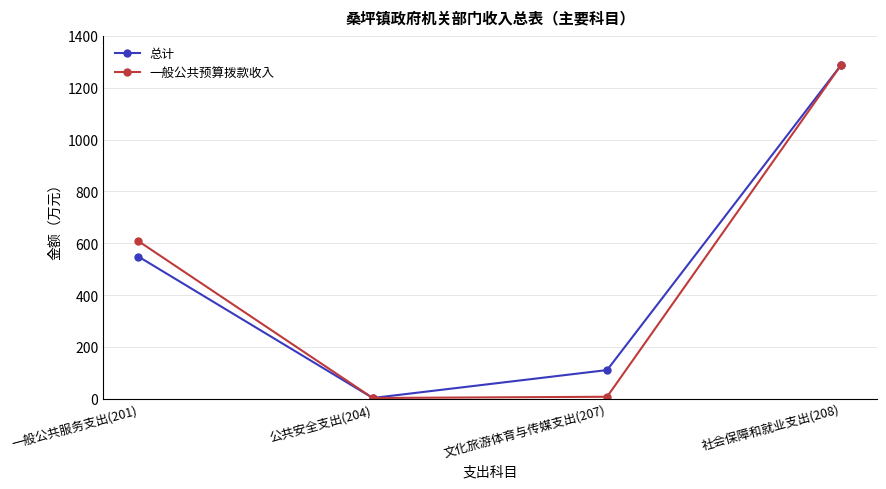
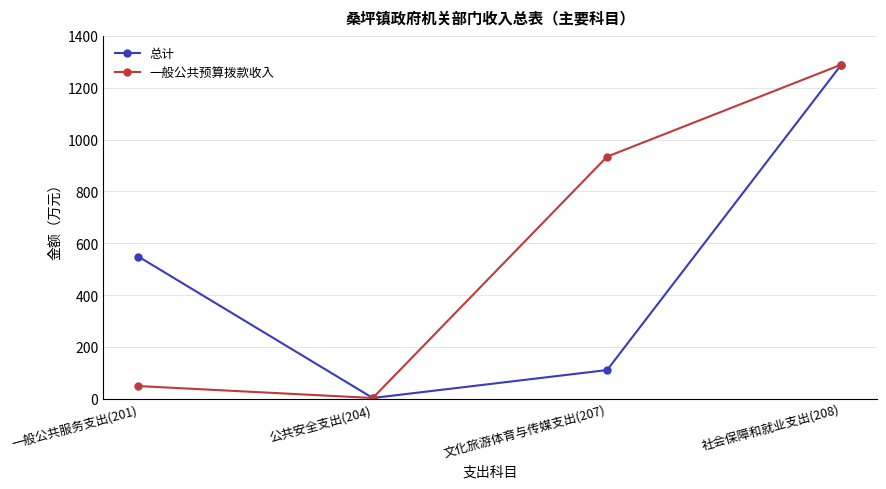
一般公共预算拨款收入, 一般公共服务支出(201): 610 -> 50
一般公共预算拨款收入, 文化旅游体育与传媒支出(207): 10 -> 930
